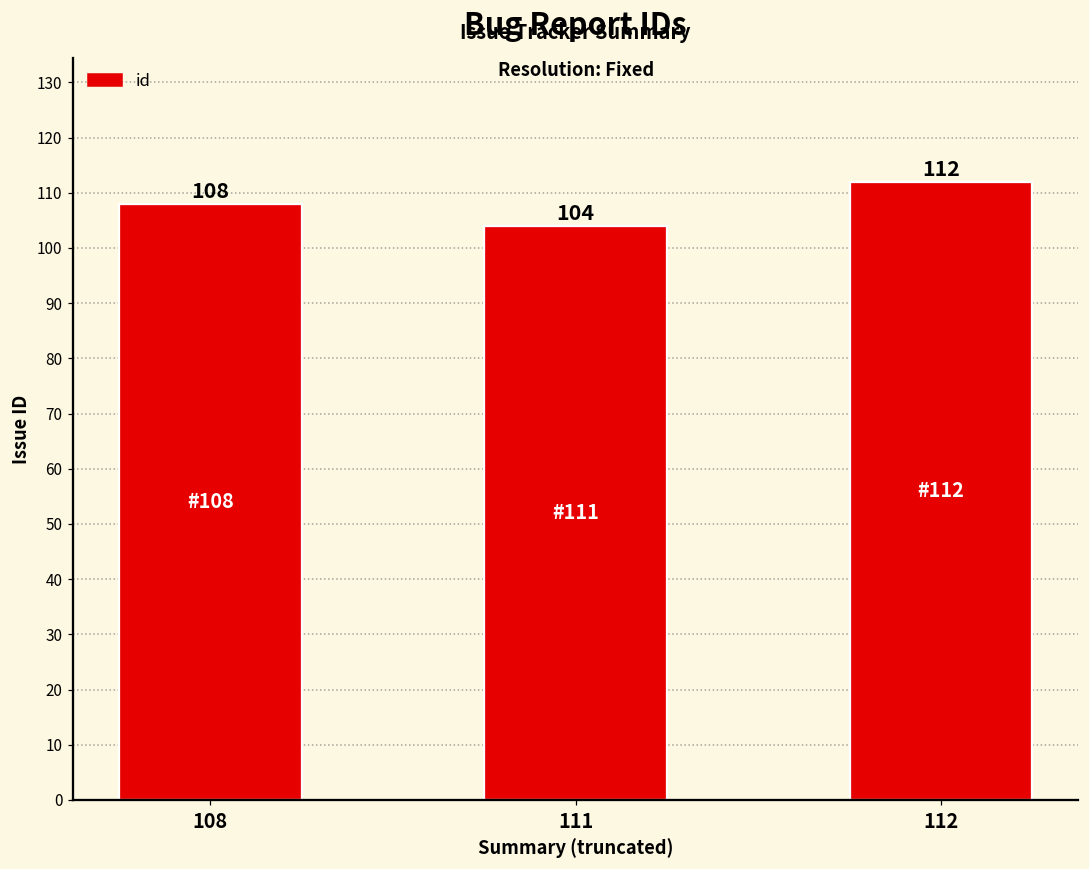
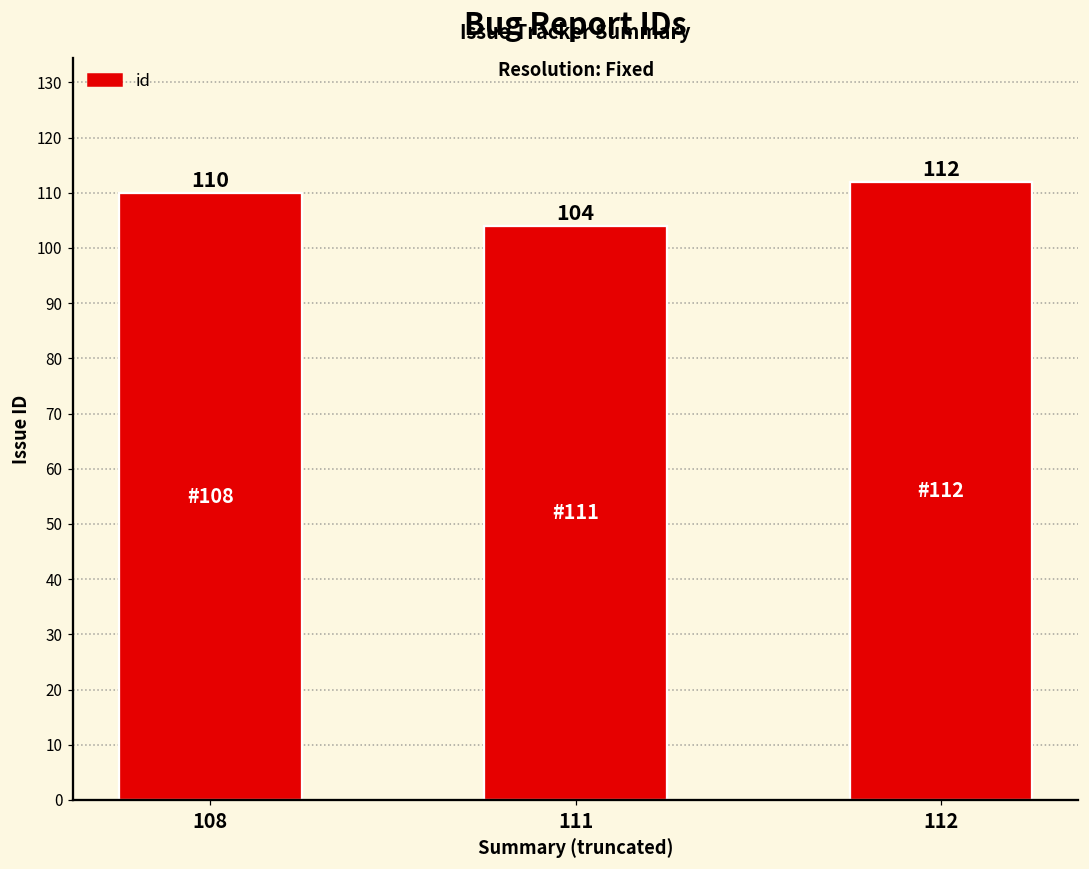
108: 108 -> 110
